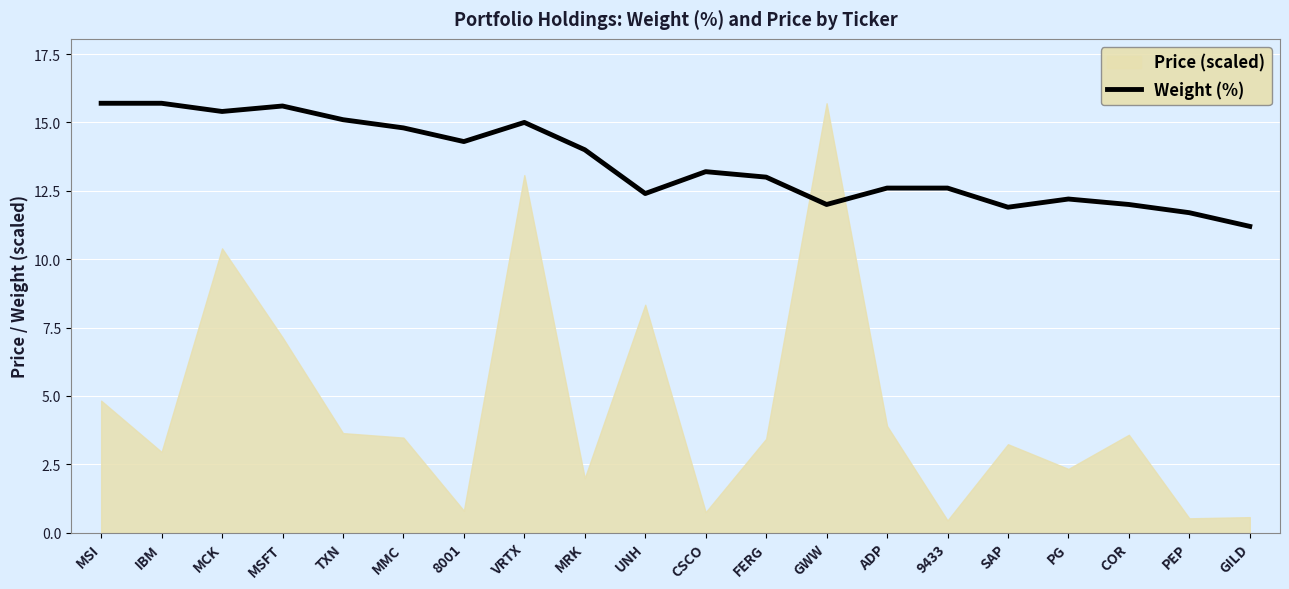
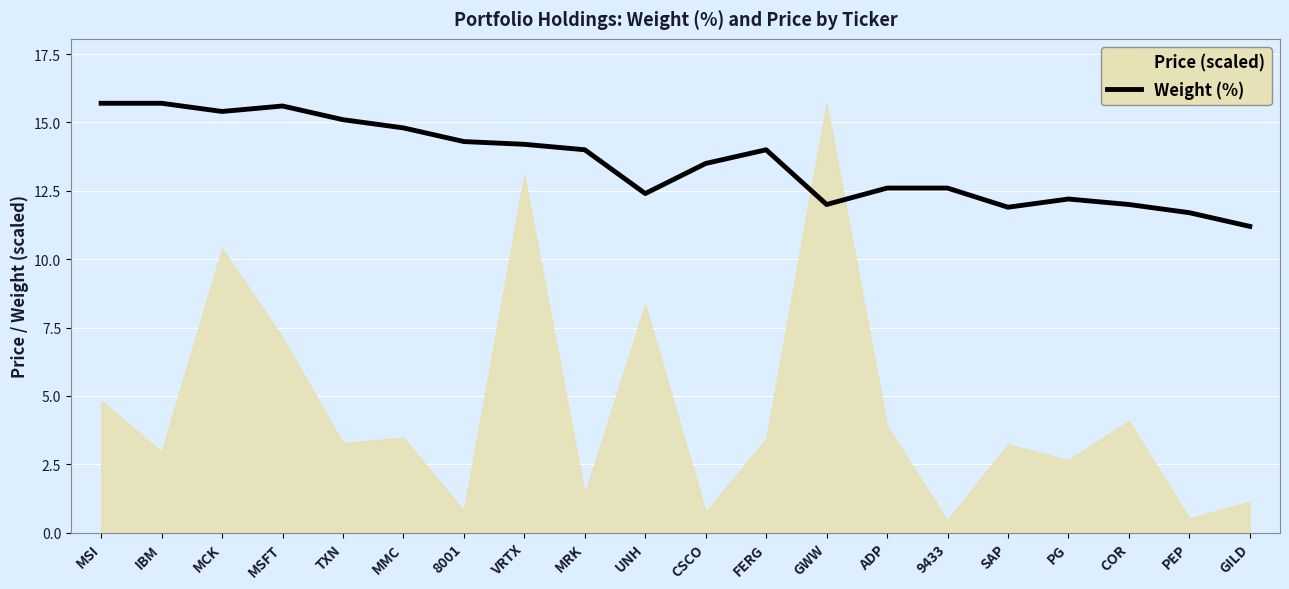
Price (scaled), TXN: 3.6 -> 3.3
Weight (%), VRTX: 15.0 -> 14.2
Price (scaled), MRK: 2.0 -> 1.4
Weight (%), CSCO: 13.2 -> 13.5
Weight (%), FERG: 13.0 -> 14.0
Price (scaled), PG: 2.3 -> 2.7
Price (scaled), COR: 3.6 -> 4.1
Price (scaled), GILD: 0.6 -> 1.1
